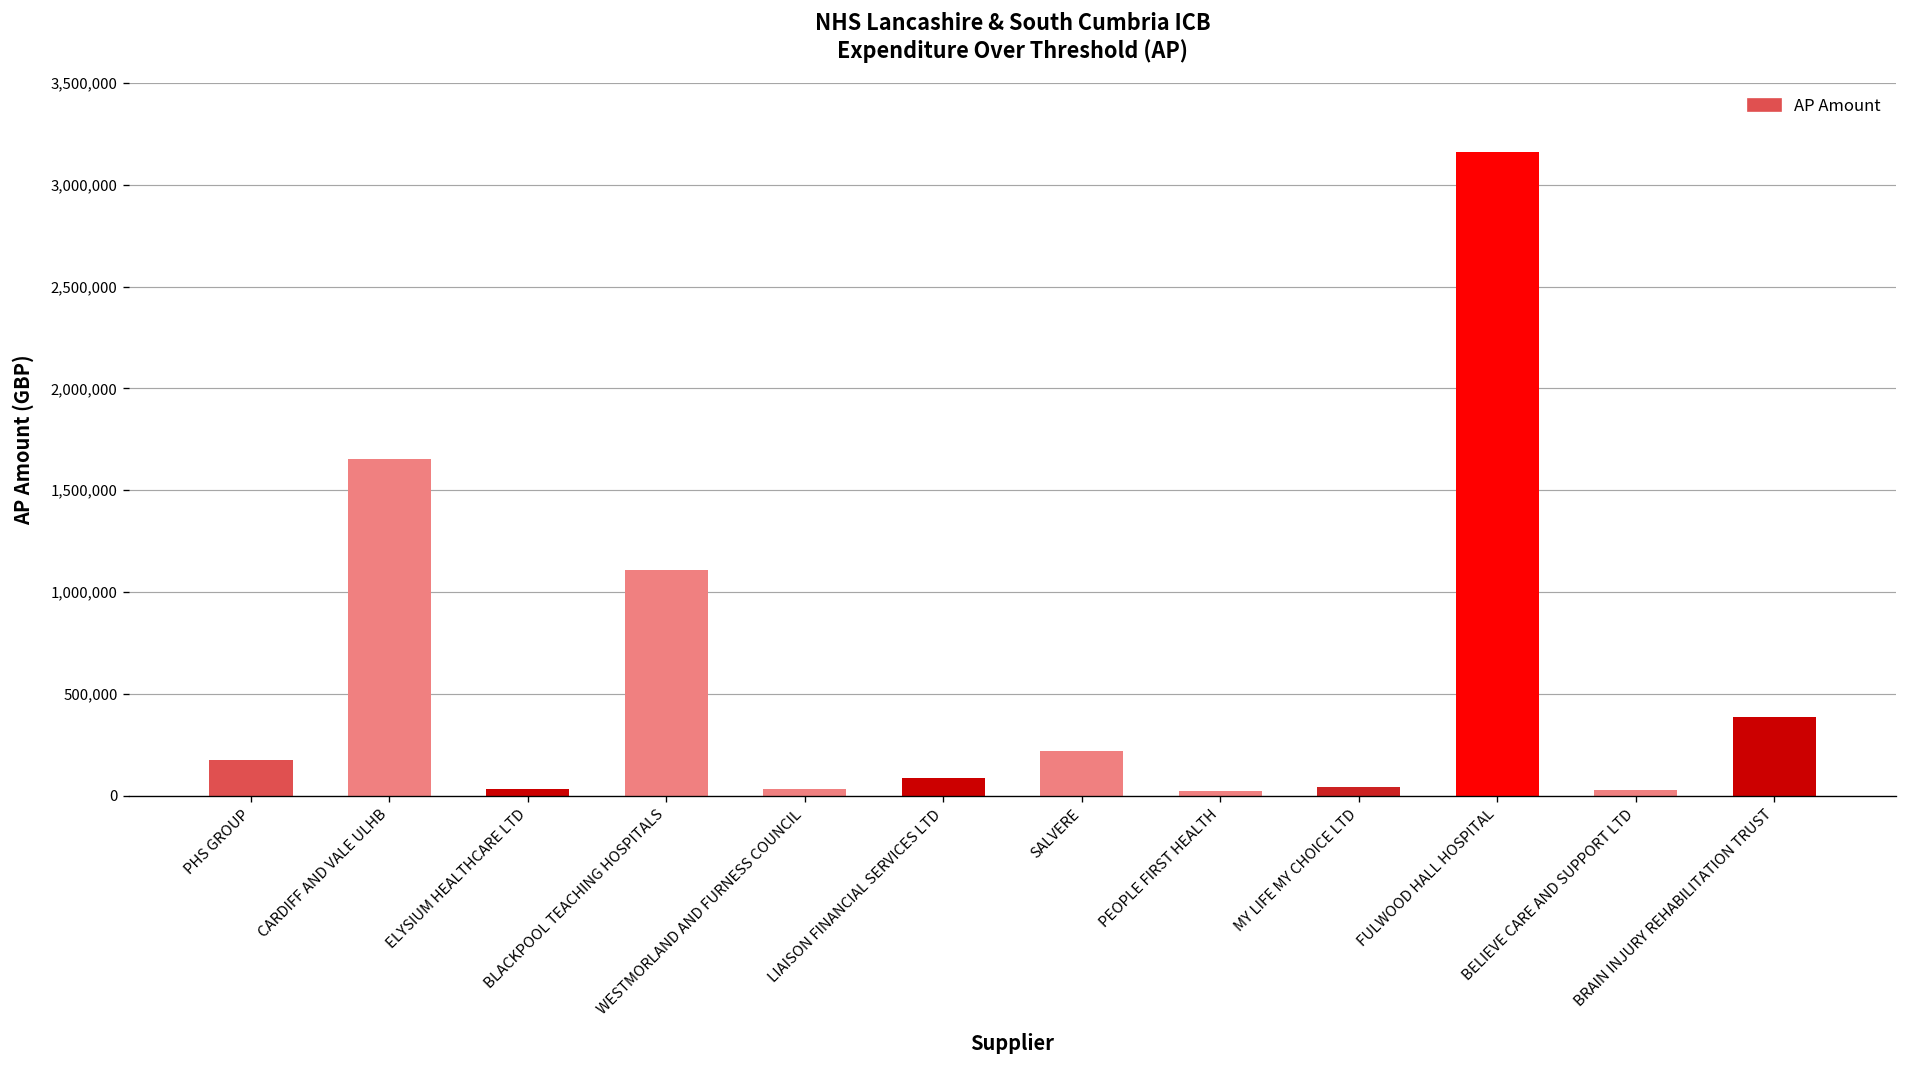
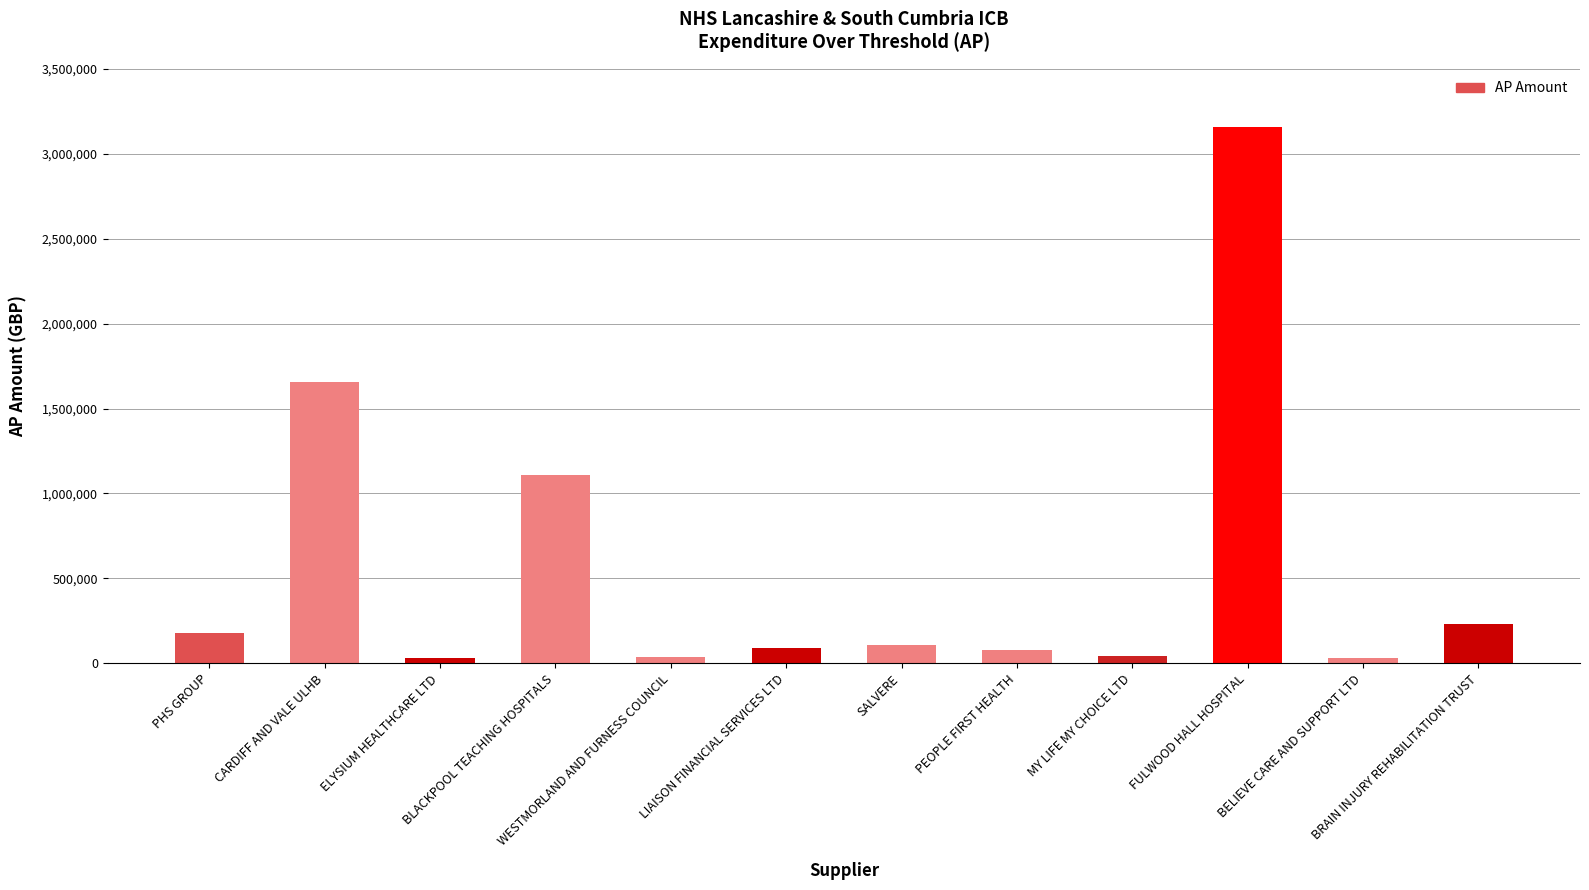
SALVERE: 220,000 -> 110,000
PEOPLE FIRST HEALTH: 30,000 -> 80,000
BRAIN INJURY REHABILITATION TRUST: 380,000 -> 230,000
